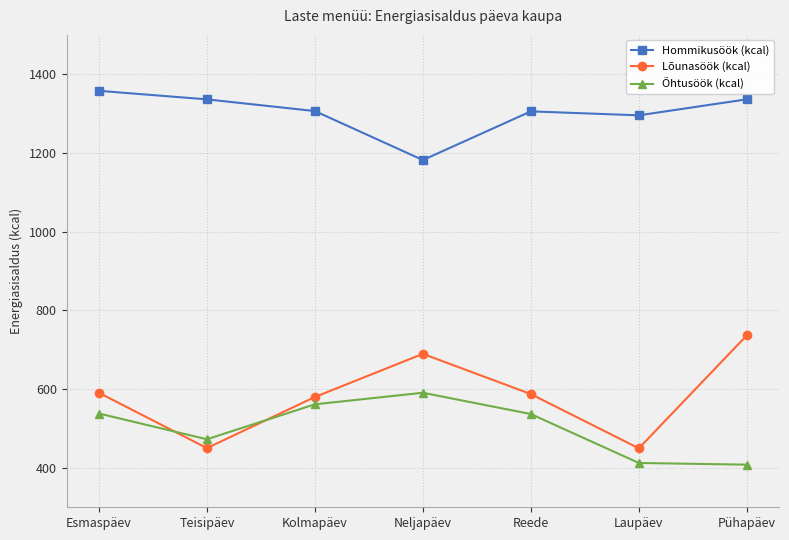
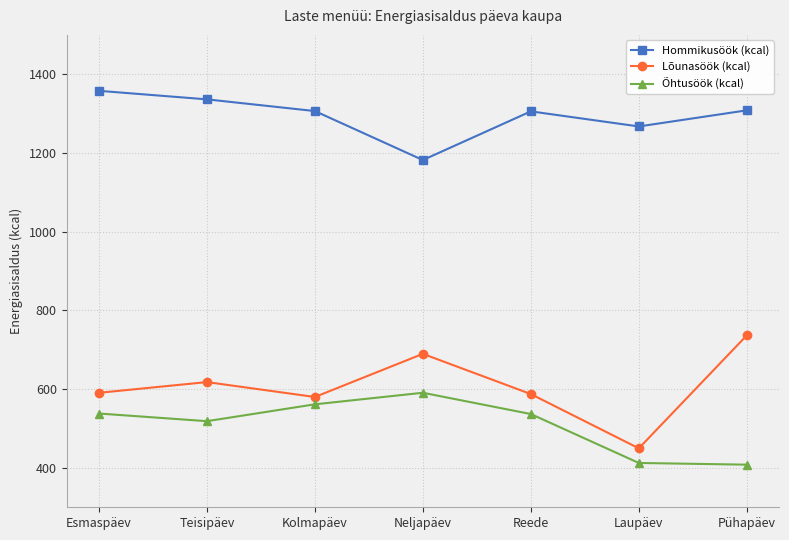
Lõunasöök (kcal), Teisipäev: 450 -> 620
Õhtusöök (kcal), Teisipäev: 470 -> 520
Hommikusöök (kcal), Laupäev: 1300 -> 1270
Hommikusöök (kcal), Pühapäev: 1340 -> 1310
